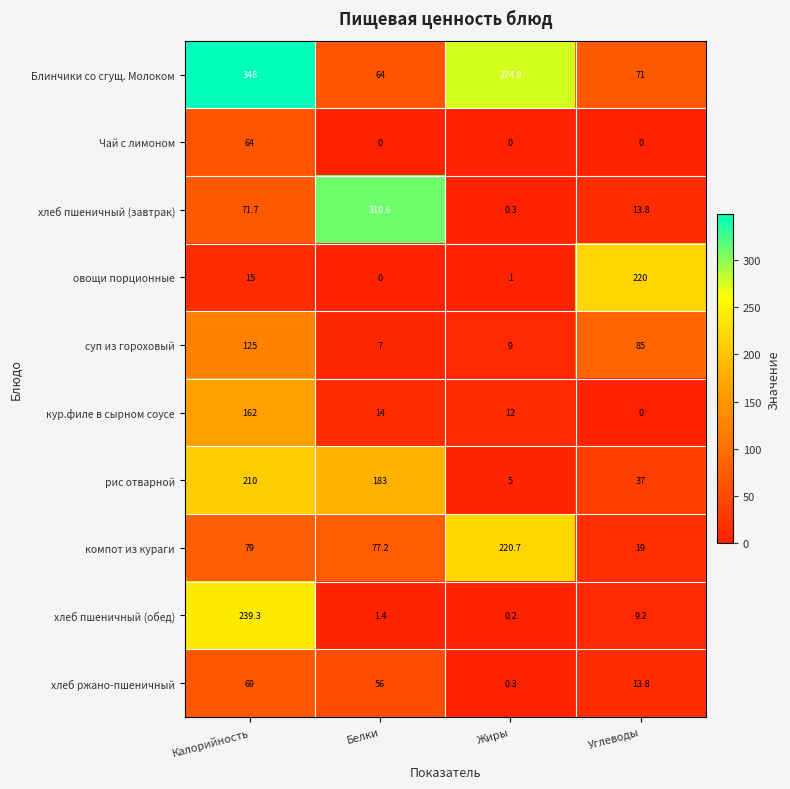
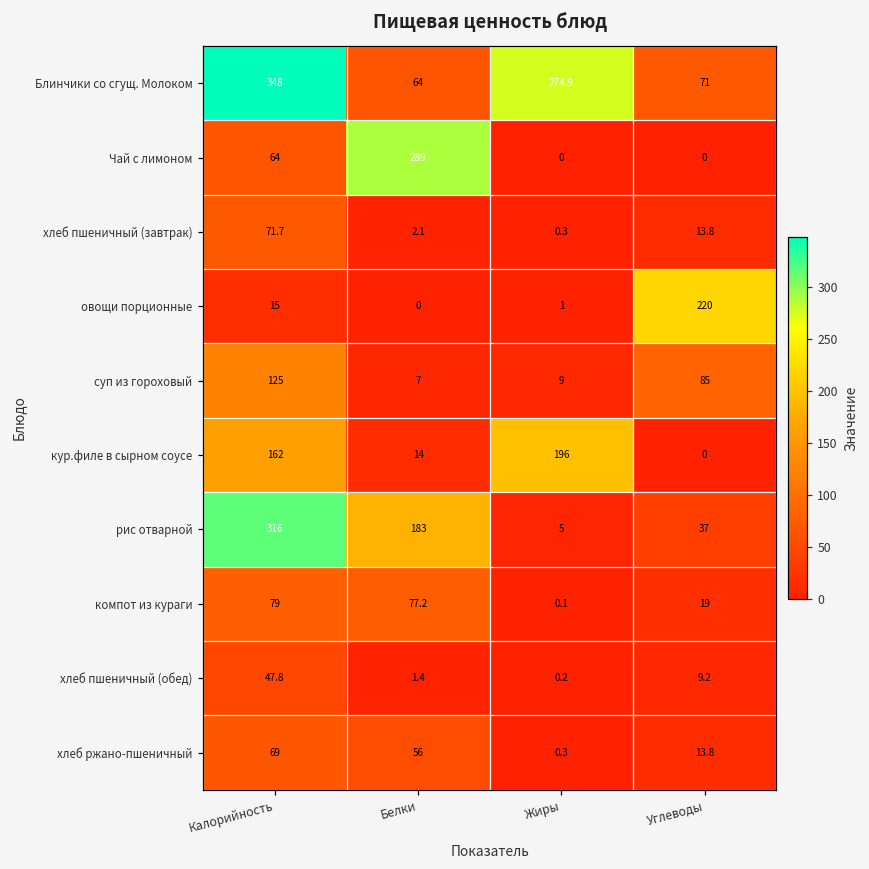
Чай с лимоном, Белки: 0 -> 289
хлеб пшеничный (завтрак), Белки: 310.6 -> 2.1
кур.филе в сырном соусе, Жиры: 12 -> 196
рис отварной, Калорийность: 210 -> 316
компот из кураги, Жиры: 220.7 -> 0.1
хлеб пшеничный (обед), Калорийность: 239.3 -> 47.8
